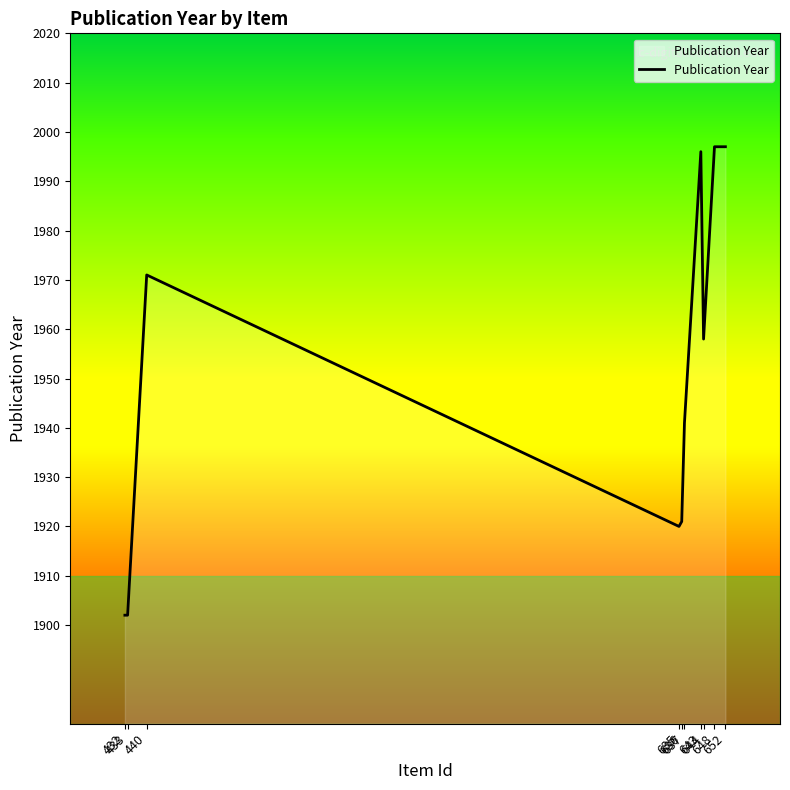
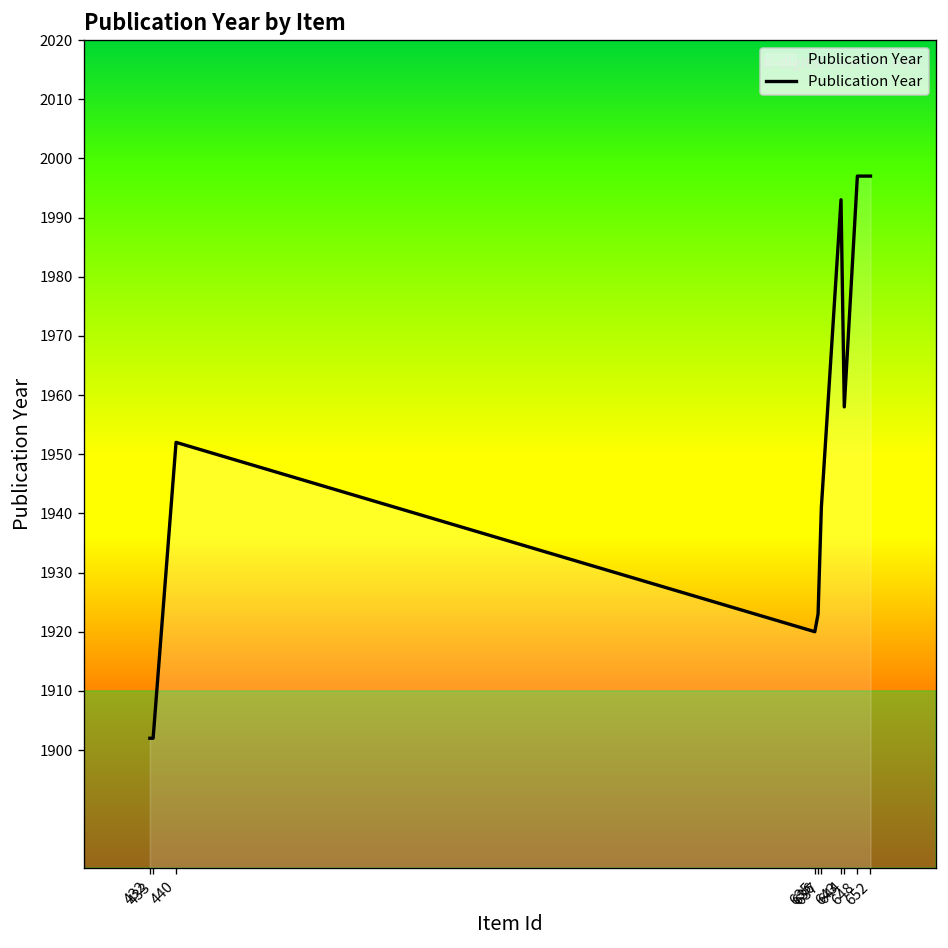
440: 1971 -> 1952
636: 1921 -> 1923
643: 1996 -> 1993
